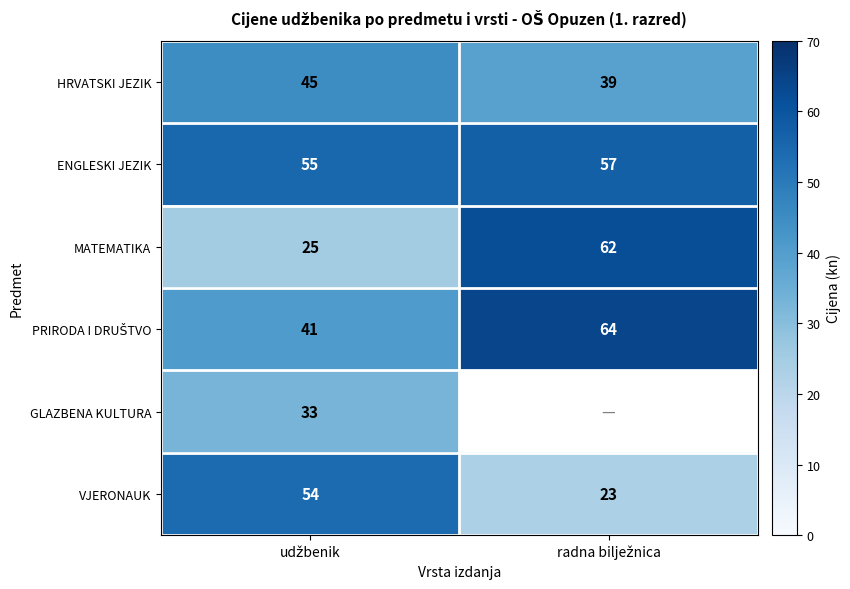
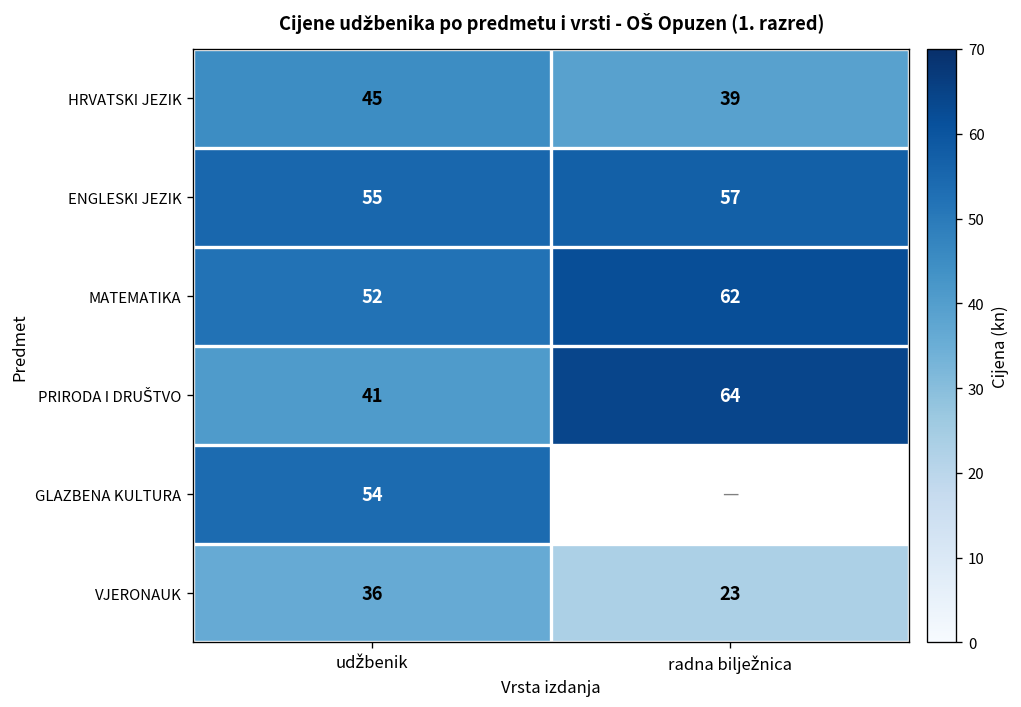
MATEMATIKA, udžbenik: 25 -> 52
GLAZBENA KULTURA, udžbenik: 33 -> 54
VJERONAUK, udžbenik: 54 -> 36
